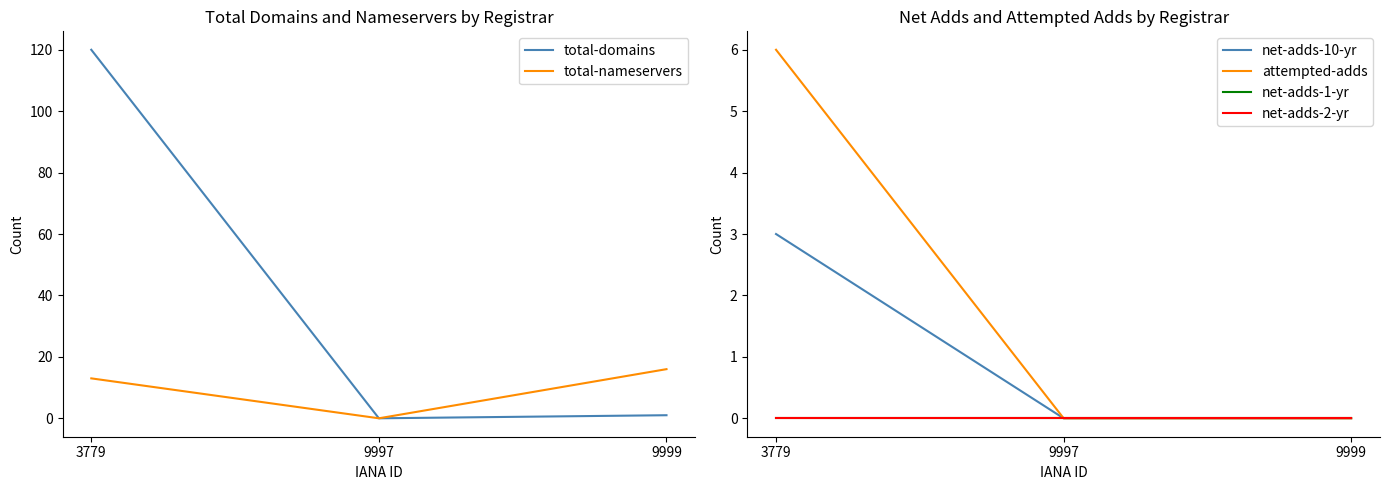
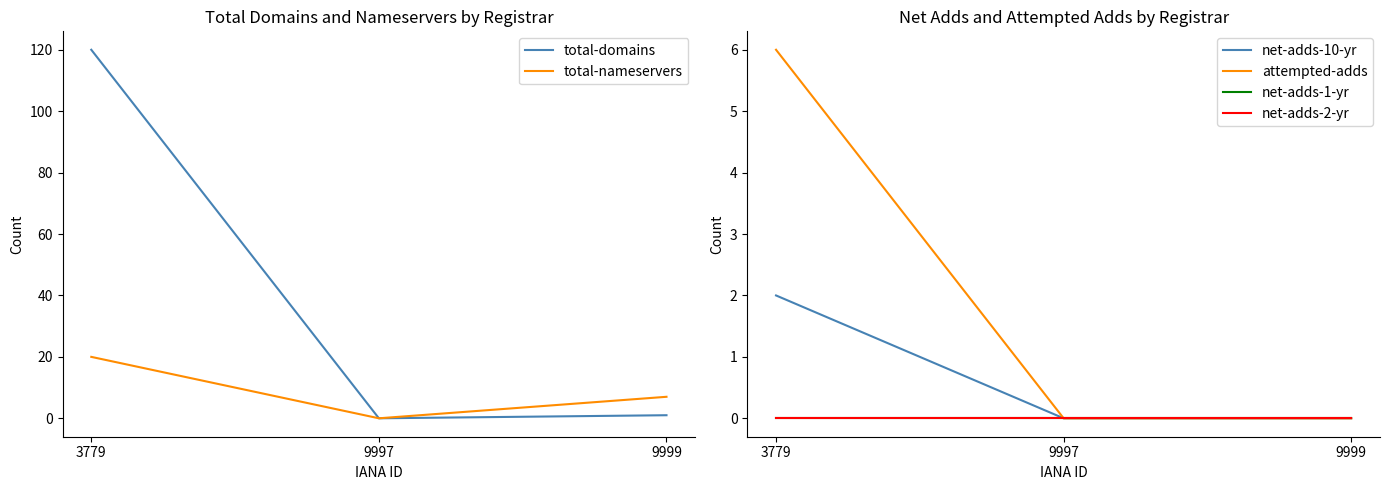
Total Domains and Nameservers by Registrar, total-nameservers, 3779: 13 -> 20
Total Domains and Nameservers by Registrar, total-nameservers, 9999: 16 -> 7
Net Adds and Attempted Adds by Registrar, net-adds-10-yr, 3779: 3 -> 2
